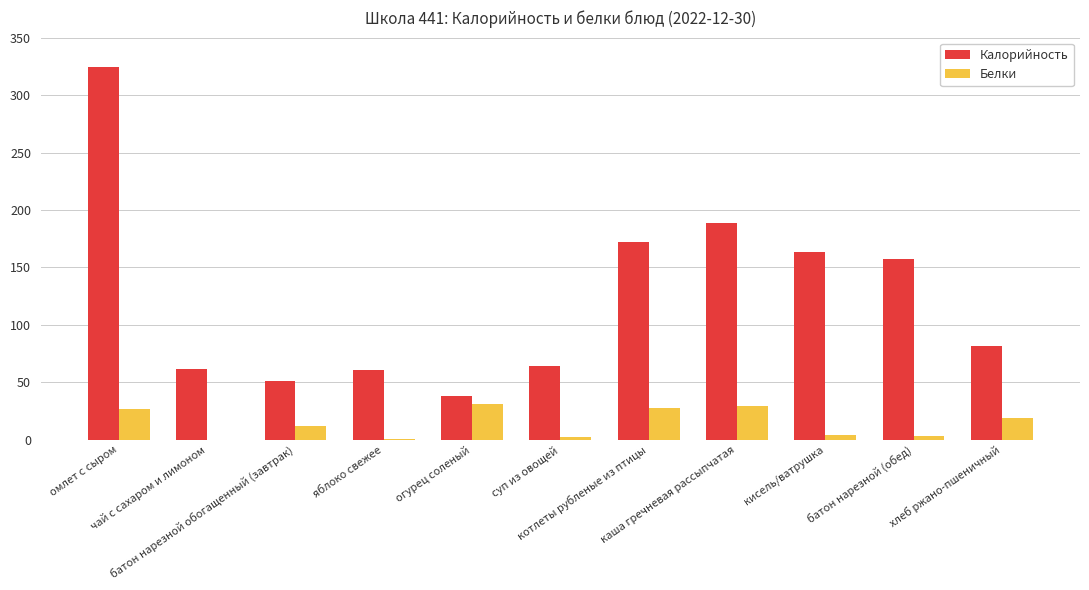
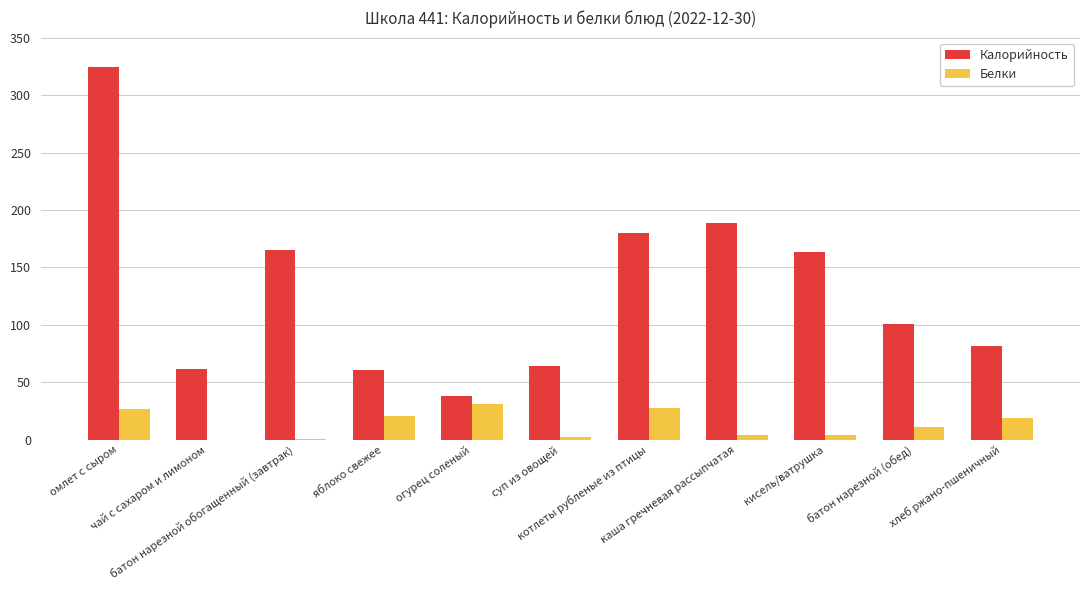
Калорийность, батон нарезной обогащенный (завтрак): 51 -> 165
Белки, батон нарезной обогащенный (завтрак): 12 -> 1
Белки, яблоко свежее: 1 -> 21
Калорийность, котлеты рубленые из птицы: 172 -> 180
Белки, каша гречневая рассыпчатая: 29 -> 4
Калорийность, батон нарезной (обед): 157 -> 101
Белки, батон нарезной (обед): 3 -> 11
